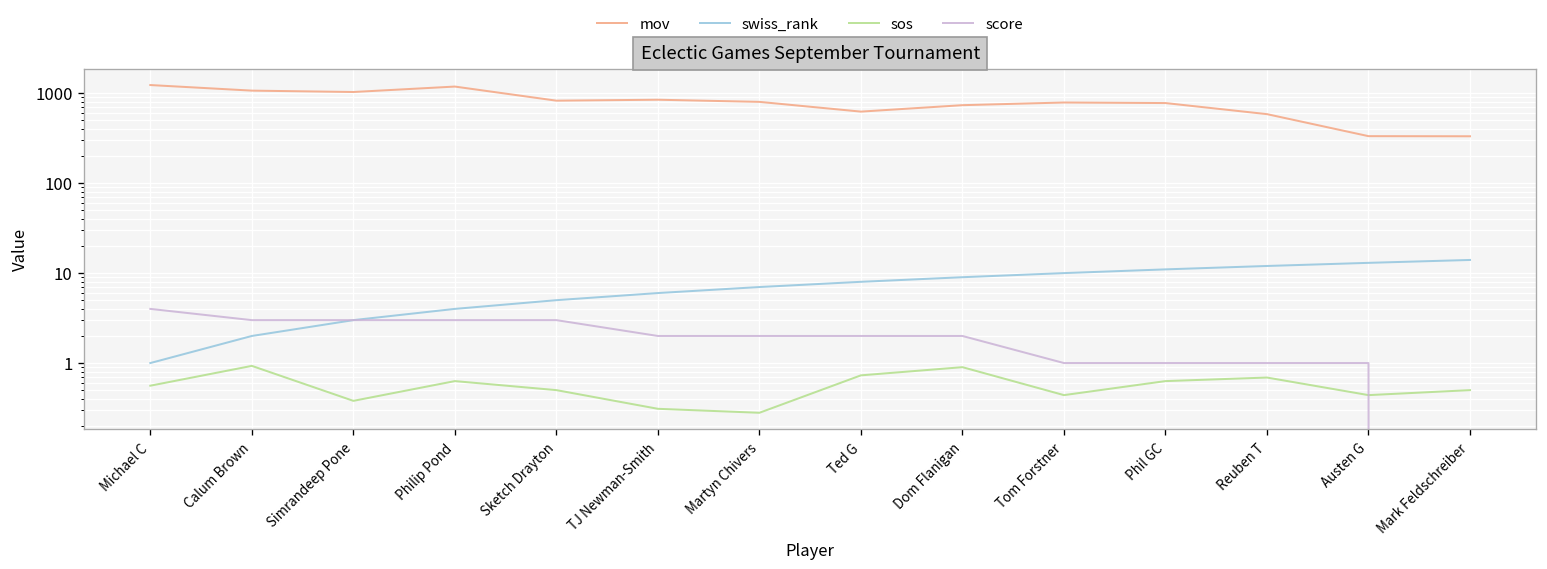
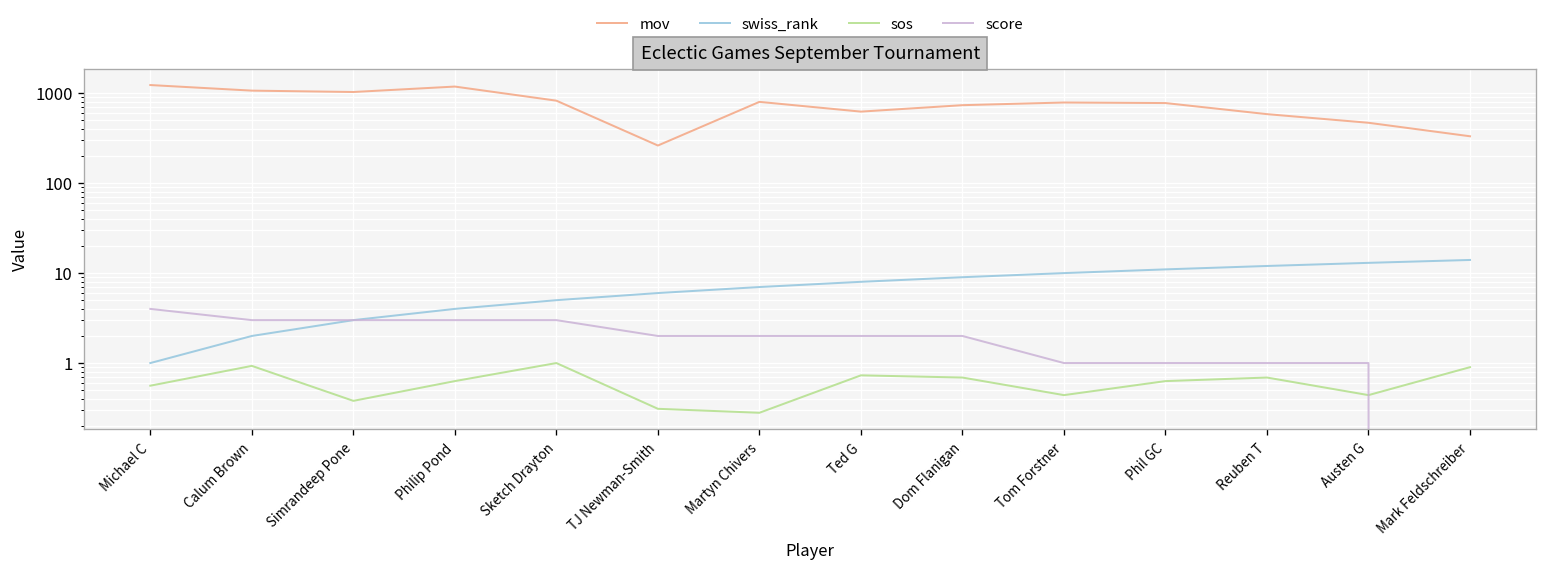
sos, Sketch Drayton: 0.5 -> 1.0
mov, TJ Newman-Smith: 800 -> 260
sos, Dom Flanigan: 0.9 -> 0.7
mov, Austen G: 300 -> 500
sos, Mark Feldschreiber: 0.5 -> 0.9
